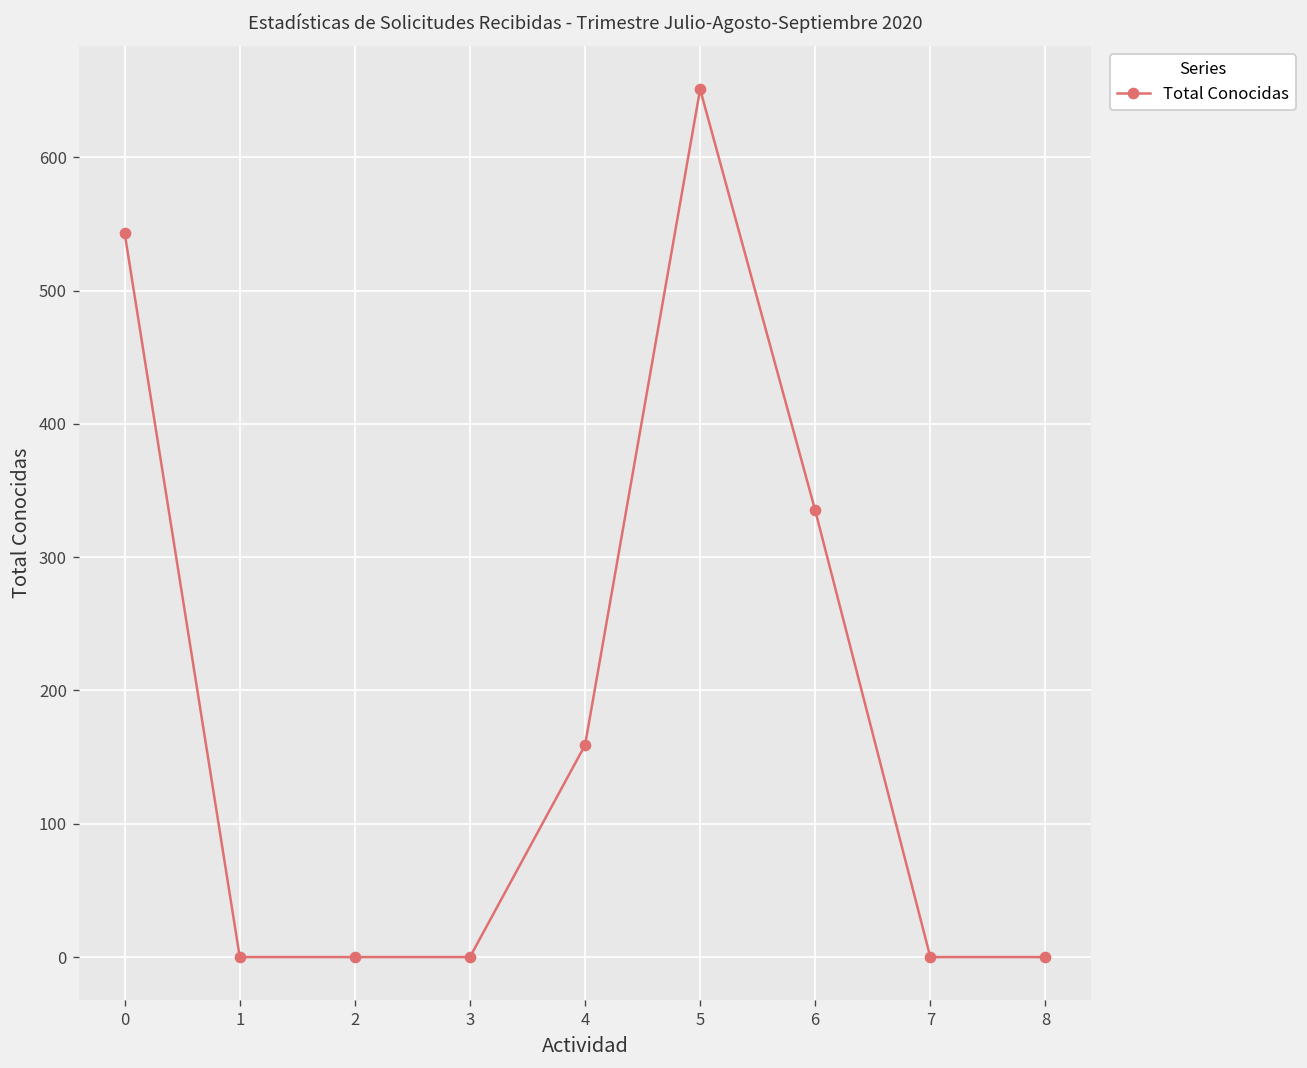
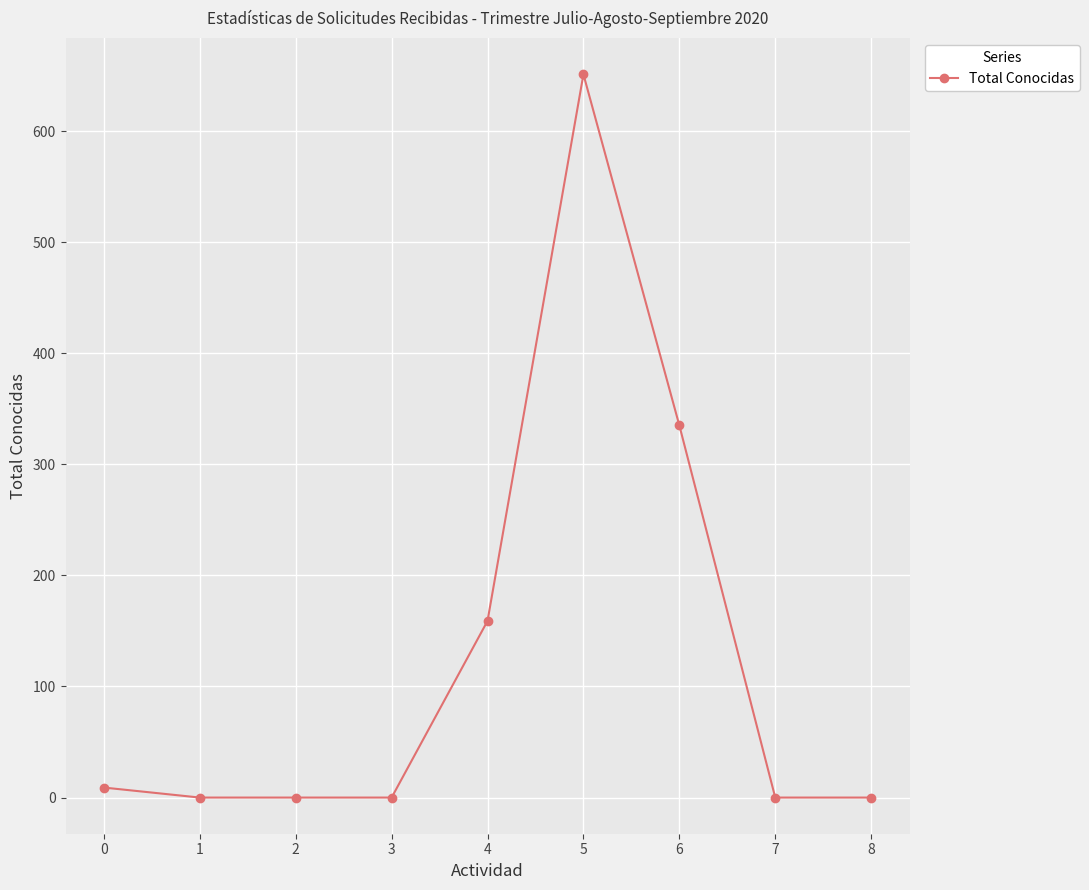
0: 543 -> 9
